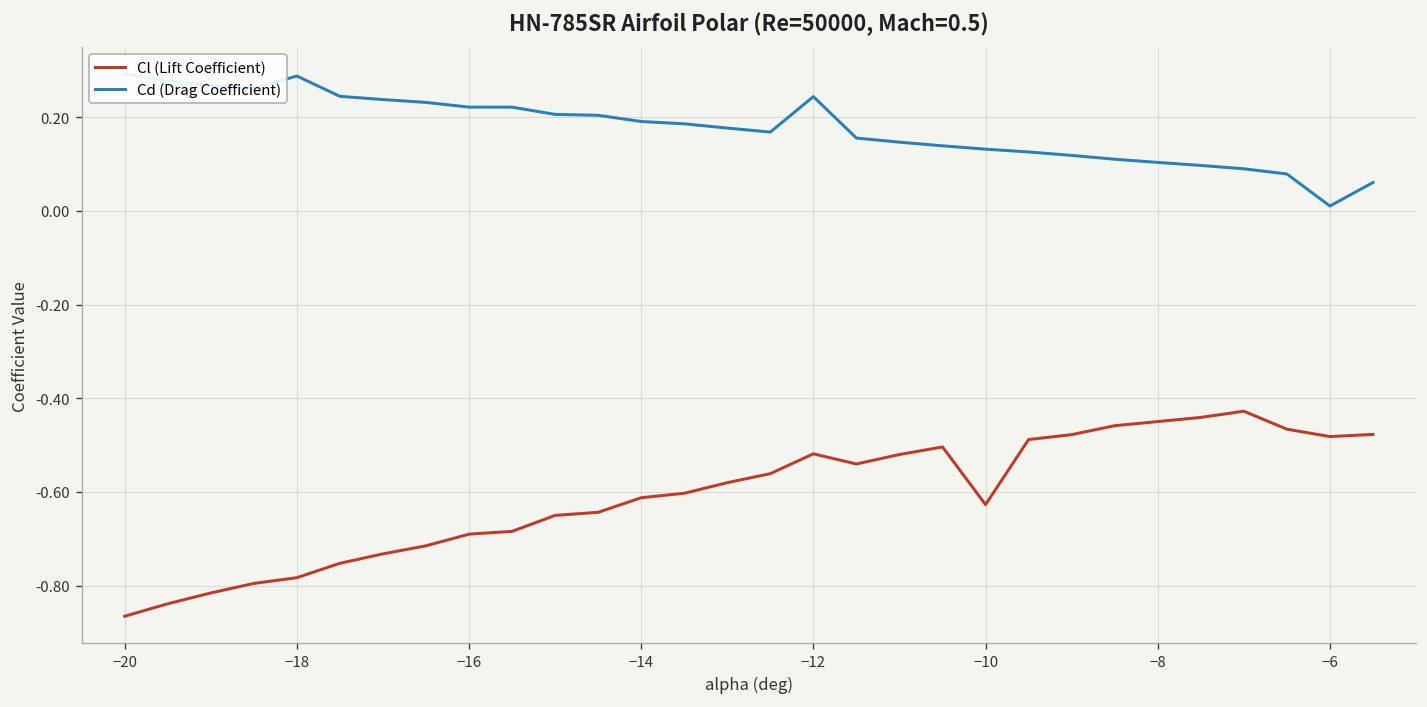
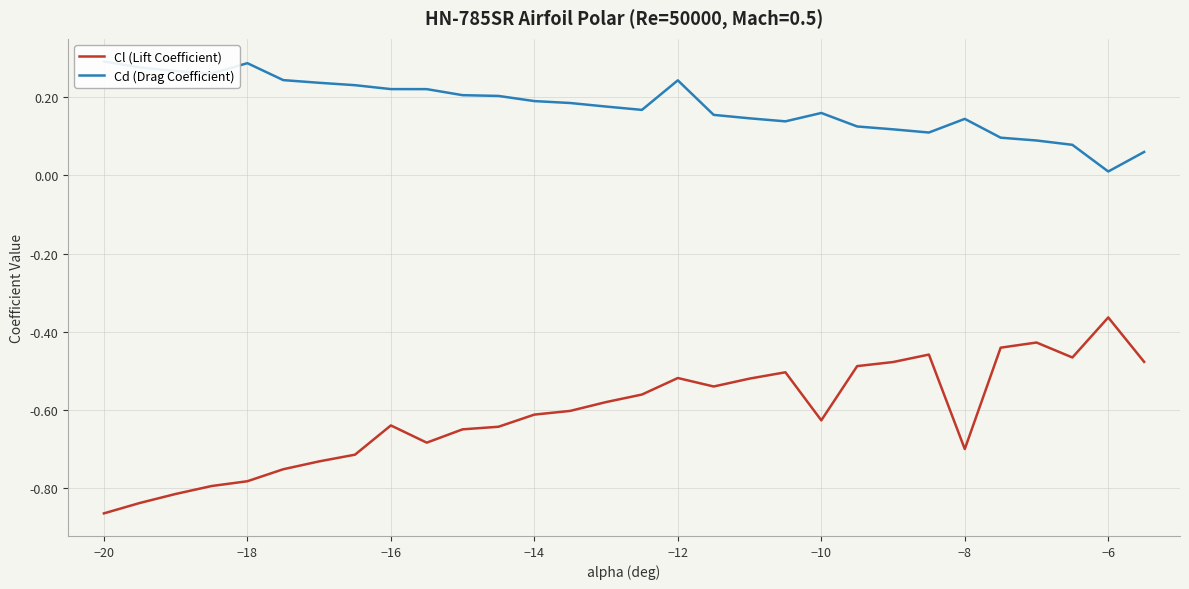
Cl (Lift Coefficient), −16: -0.69 -> -0.64
Cd (Drag Coefficient), −10: 0.13 -> 0.16
Cl (Lift Coefficient), −8: -0.45 -> -0.70
Cd (Drag Coefficient), −8: 0.10 -> 0.14
Cl (Lift Coefficient), −6: -0.48 -> -0.36
